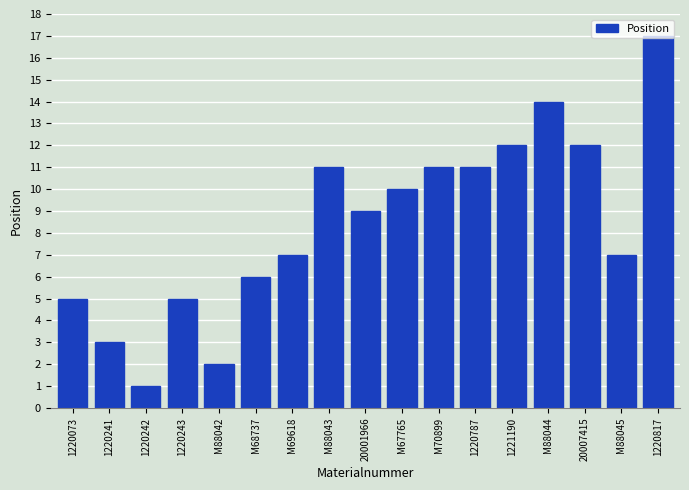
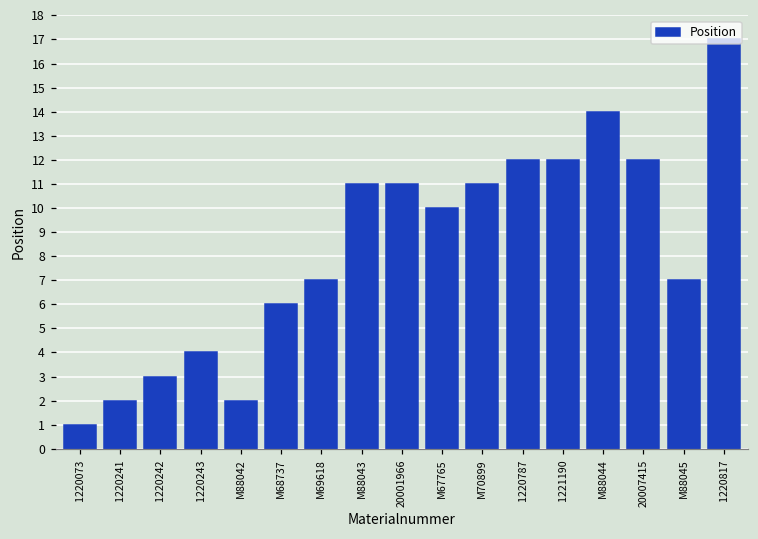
1220073: 5 -> 1
1220241: 3 -> 2
1220242: 1 -> 3
1220243: 5 -> 4
20001966: 9 -> 11
1220787: 11 -> 12
